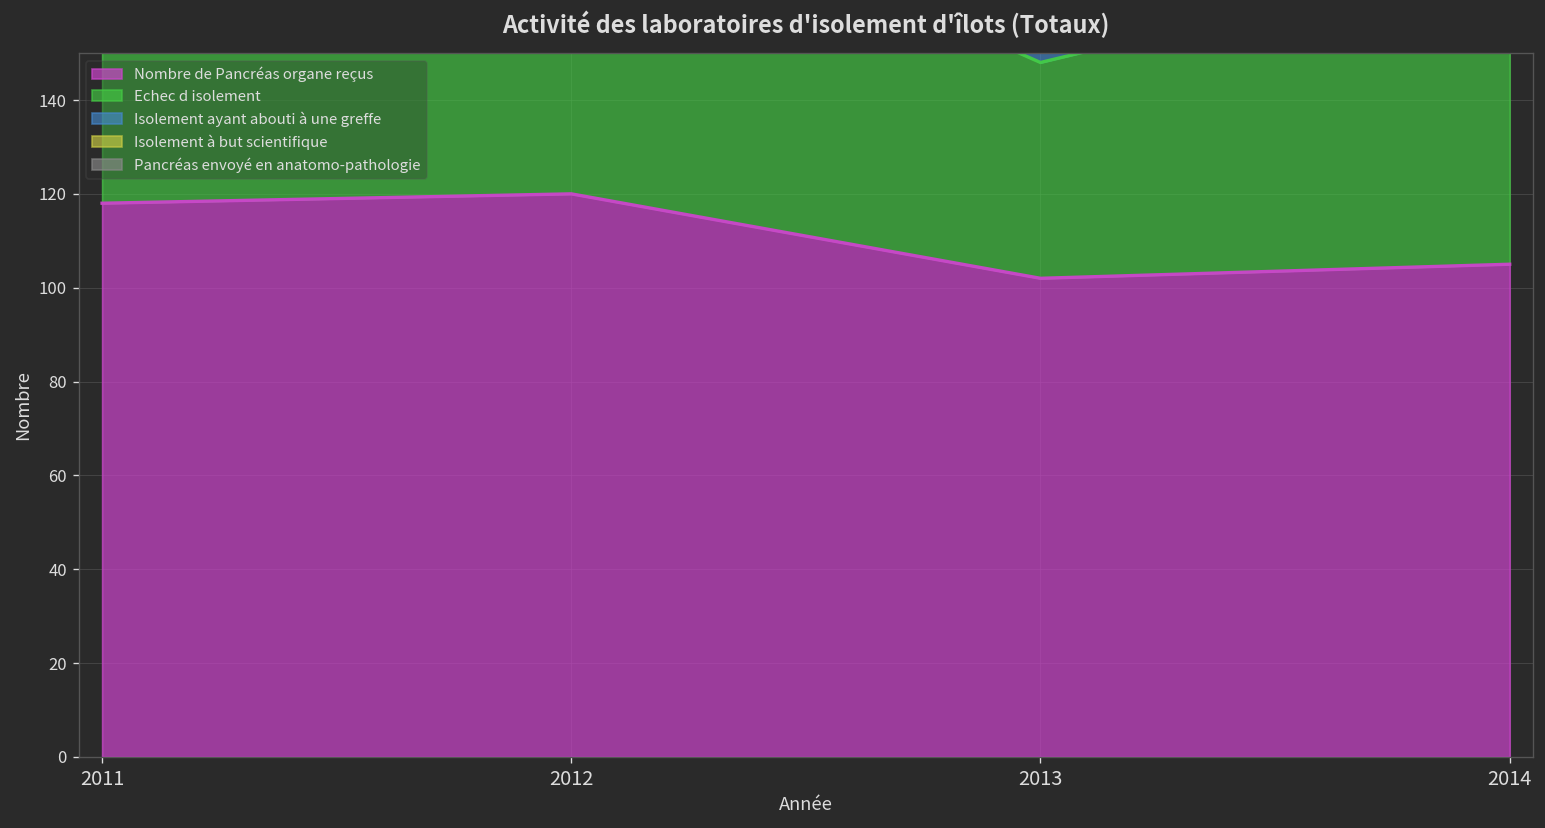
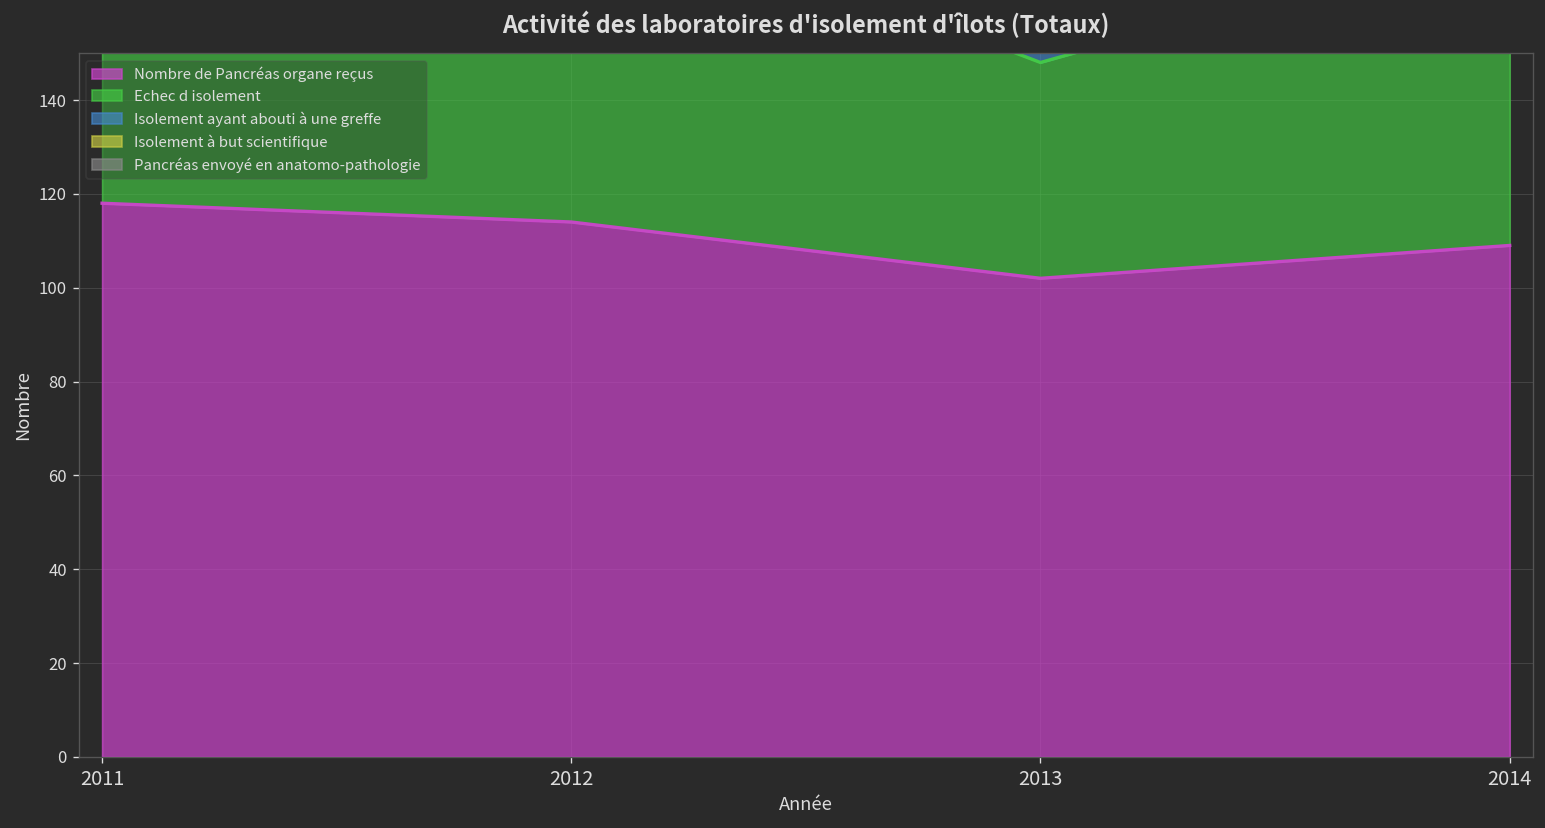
Nombre de Pancréas organe reçus, 2012: 120 -> 114
Nombre de Pancréas organe reçus, 2014: 105 -> 109
